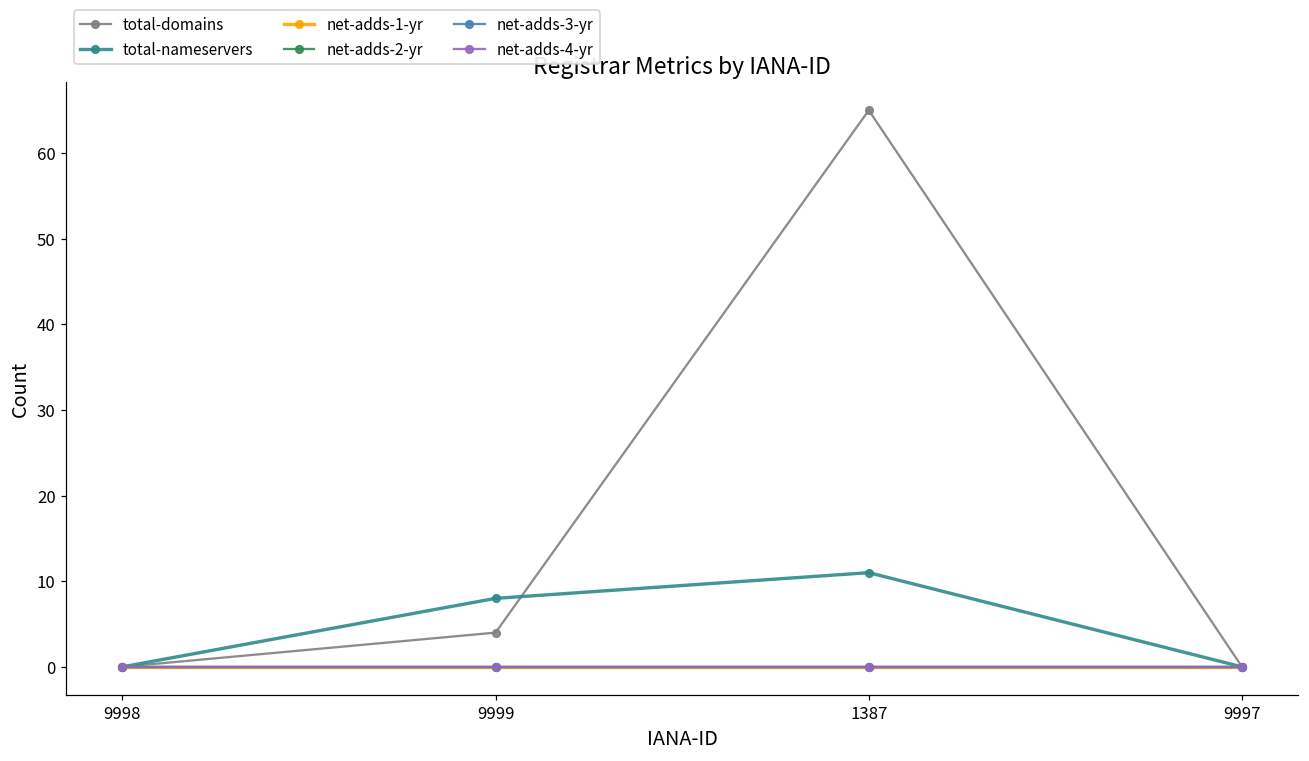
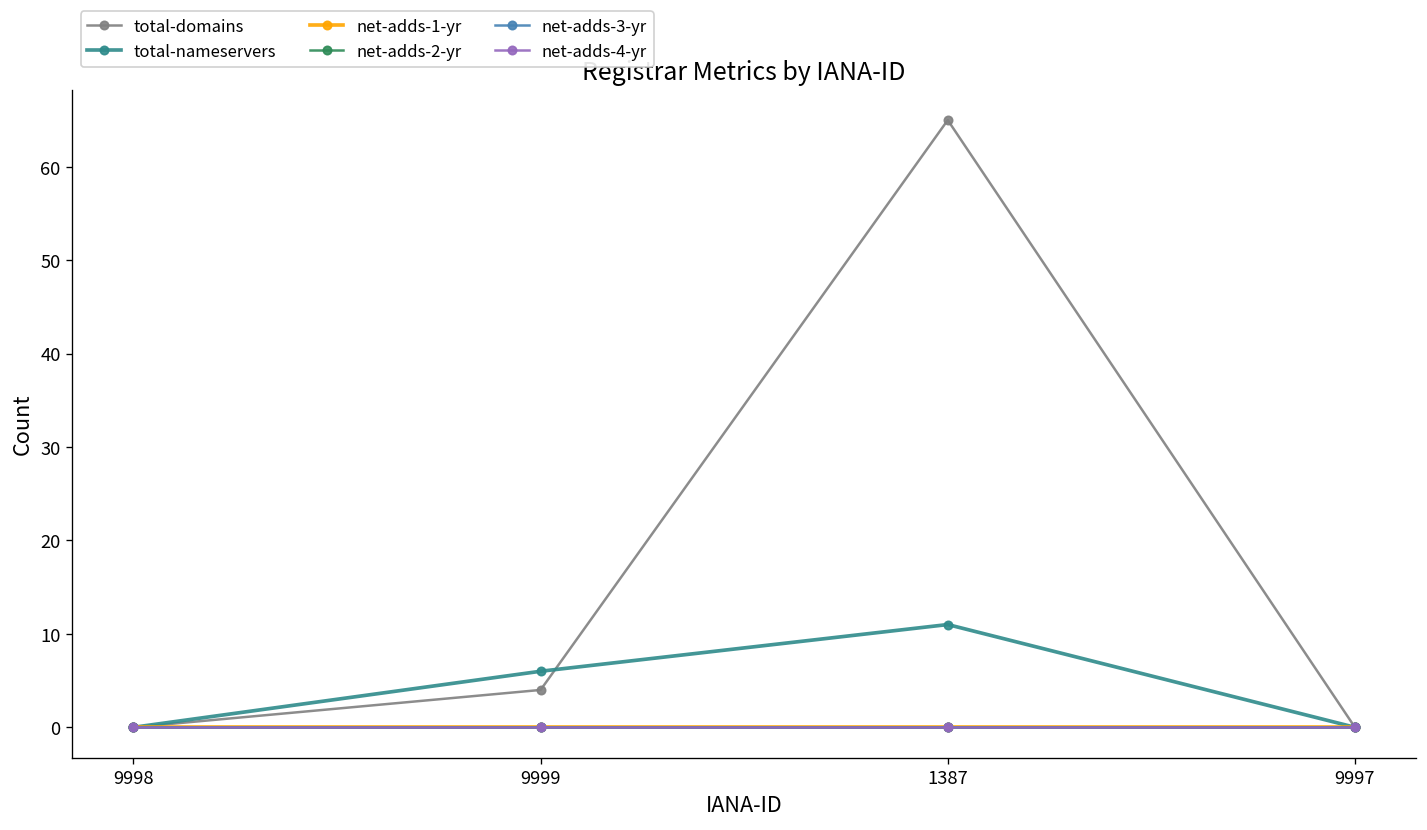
total-nameservers, 9999: 8 -> 6
